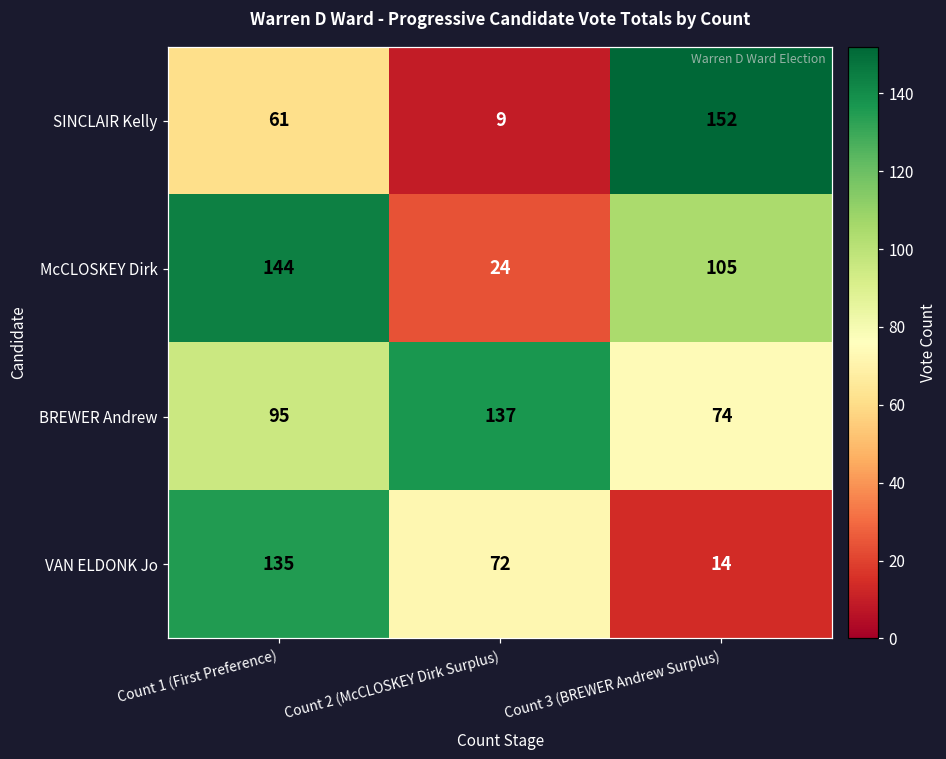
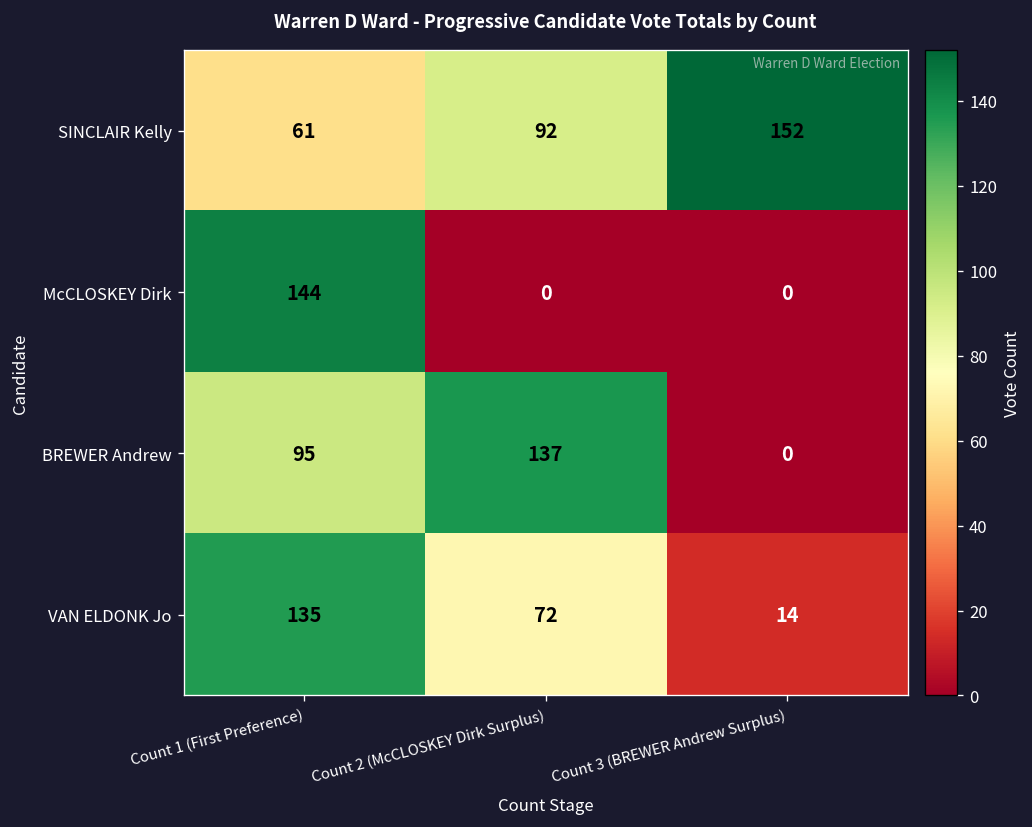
SINCLAIR Kelly, Count 2 (McCLOSKEY Dirk Surplus): 9 -> 92
McCLOSKEY Dirk, Count 2 (McCLOSKEY Dirk Surplus): 24 -> 0
McCLOSKEY Dirk, Count 3 (BREWER Andrew Surplus): 105 -> 0
BREWER Andrew, Count 3 (BREWER Andrew Surplus): 74 -> 0
